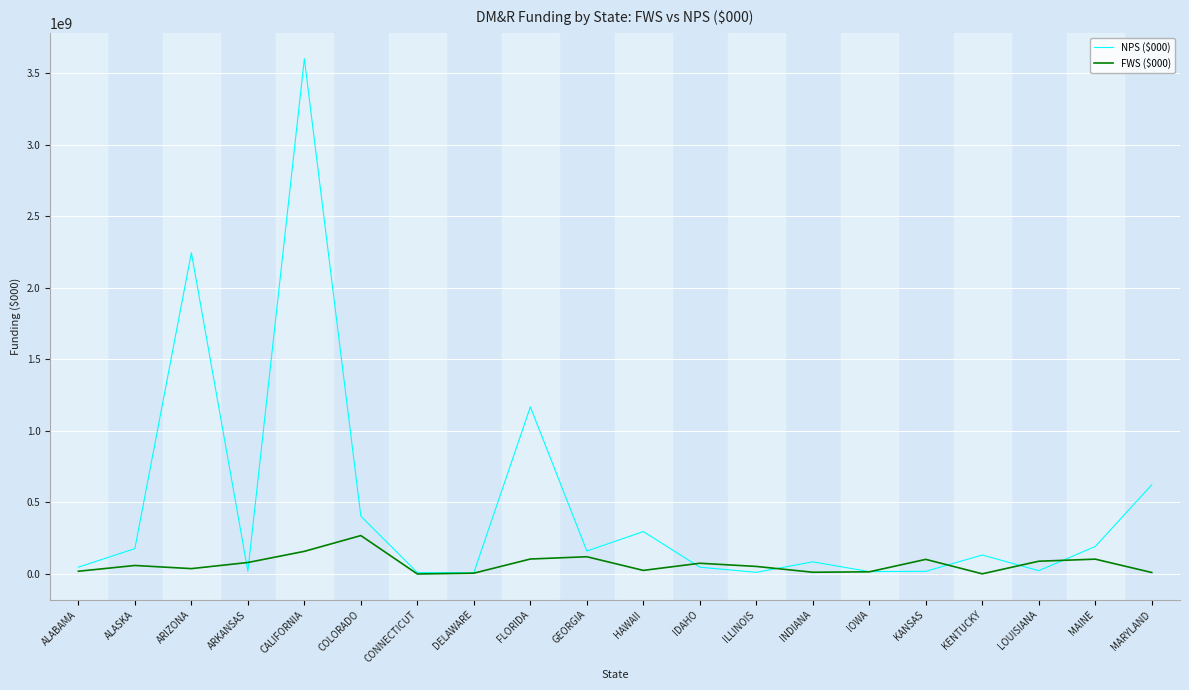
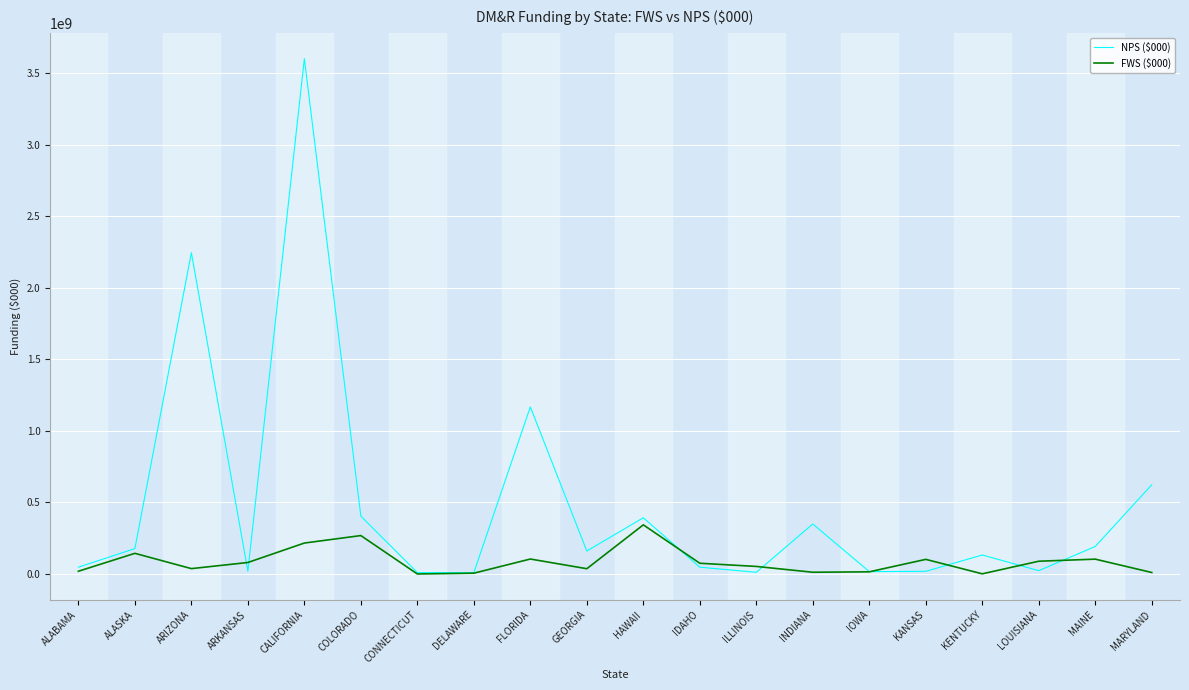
FWS ($000), ALASKA: 60000000 -> 140000000
FWS ($000), CALIFORNIA: 160000000 -> 220000000
FWS ($000), GEORGIA: 120000000 -> 40000000
NPS ($000), HAWAII: 300000000 -> 390000000
FWS ($000), HAWAII: 30000000 -> 340000000
NPS ($000), INDIANA: 90000000 -> 350000000
